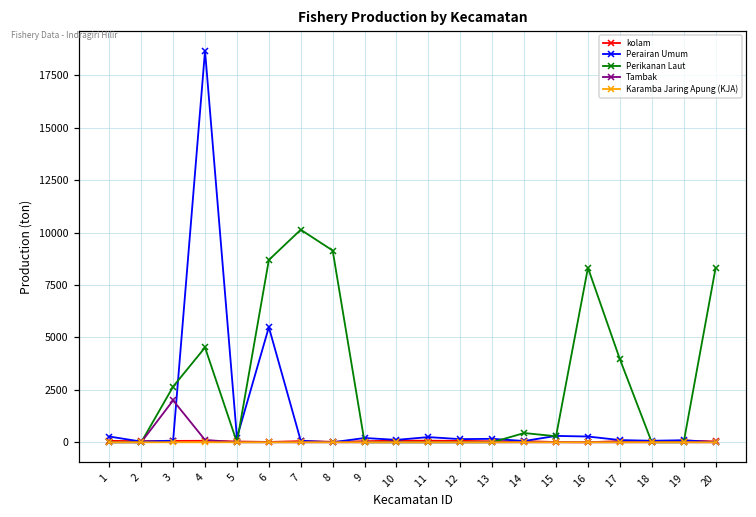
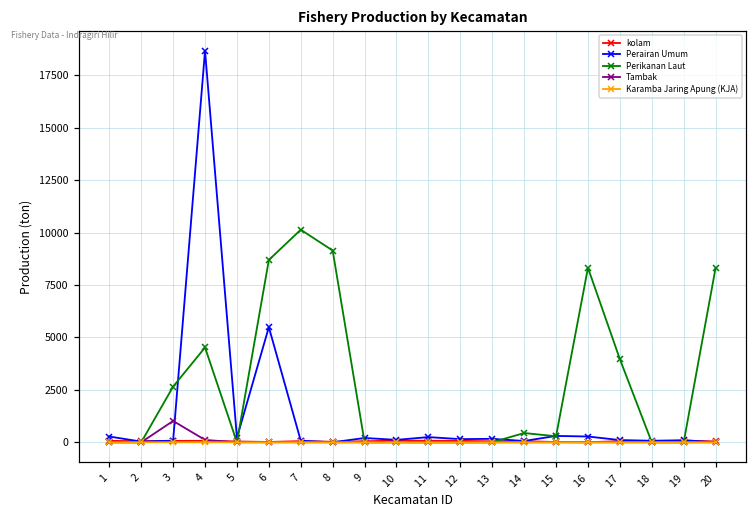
Tambak, 3: 2000 -> 1000
